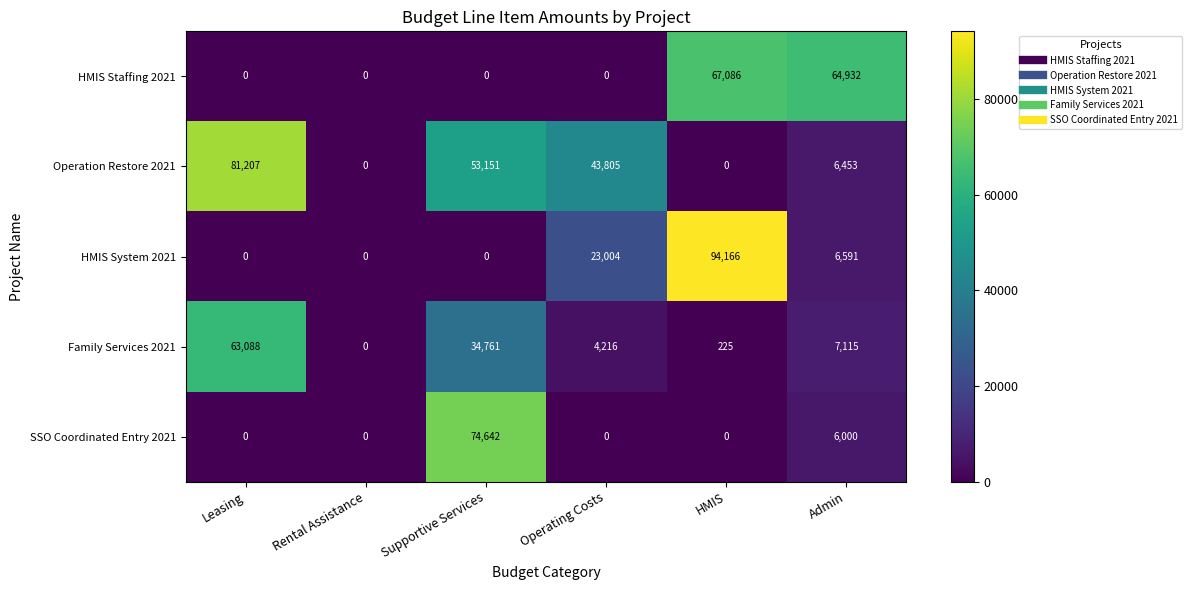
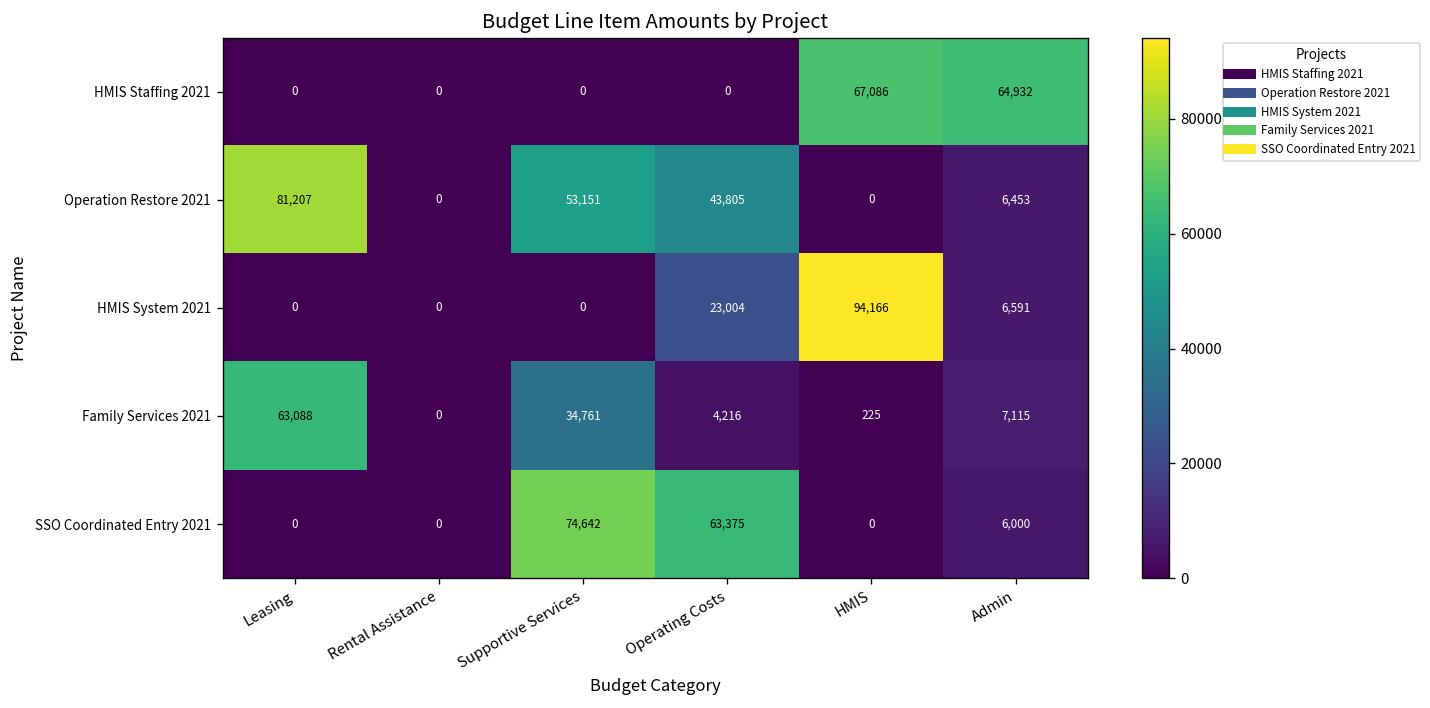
SSO Coordinated Entry 2021, Operating Costs: 0 -> 63,375
